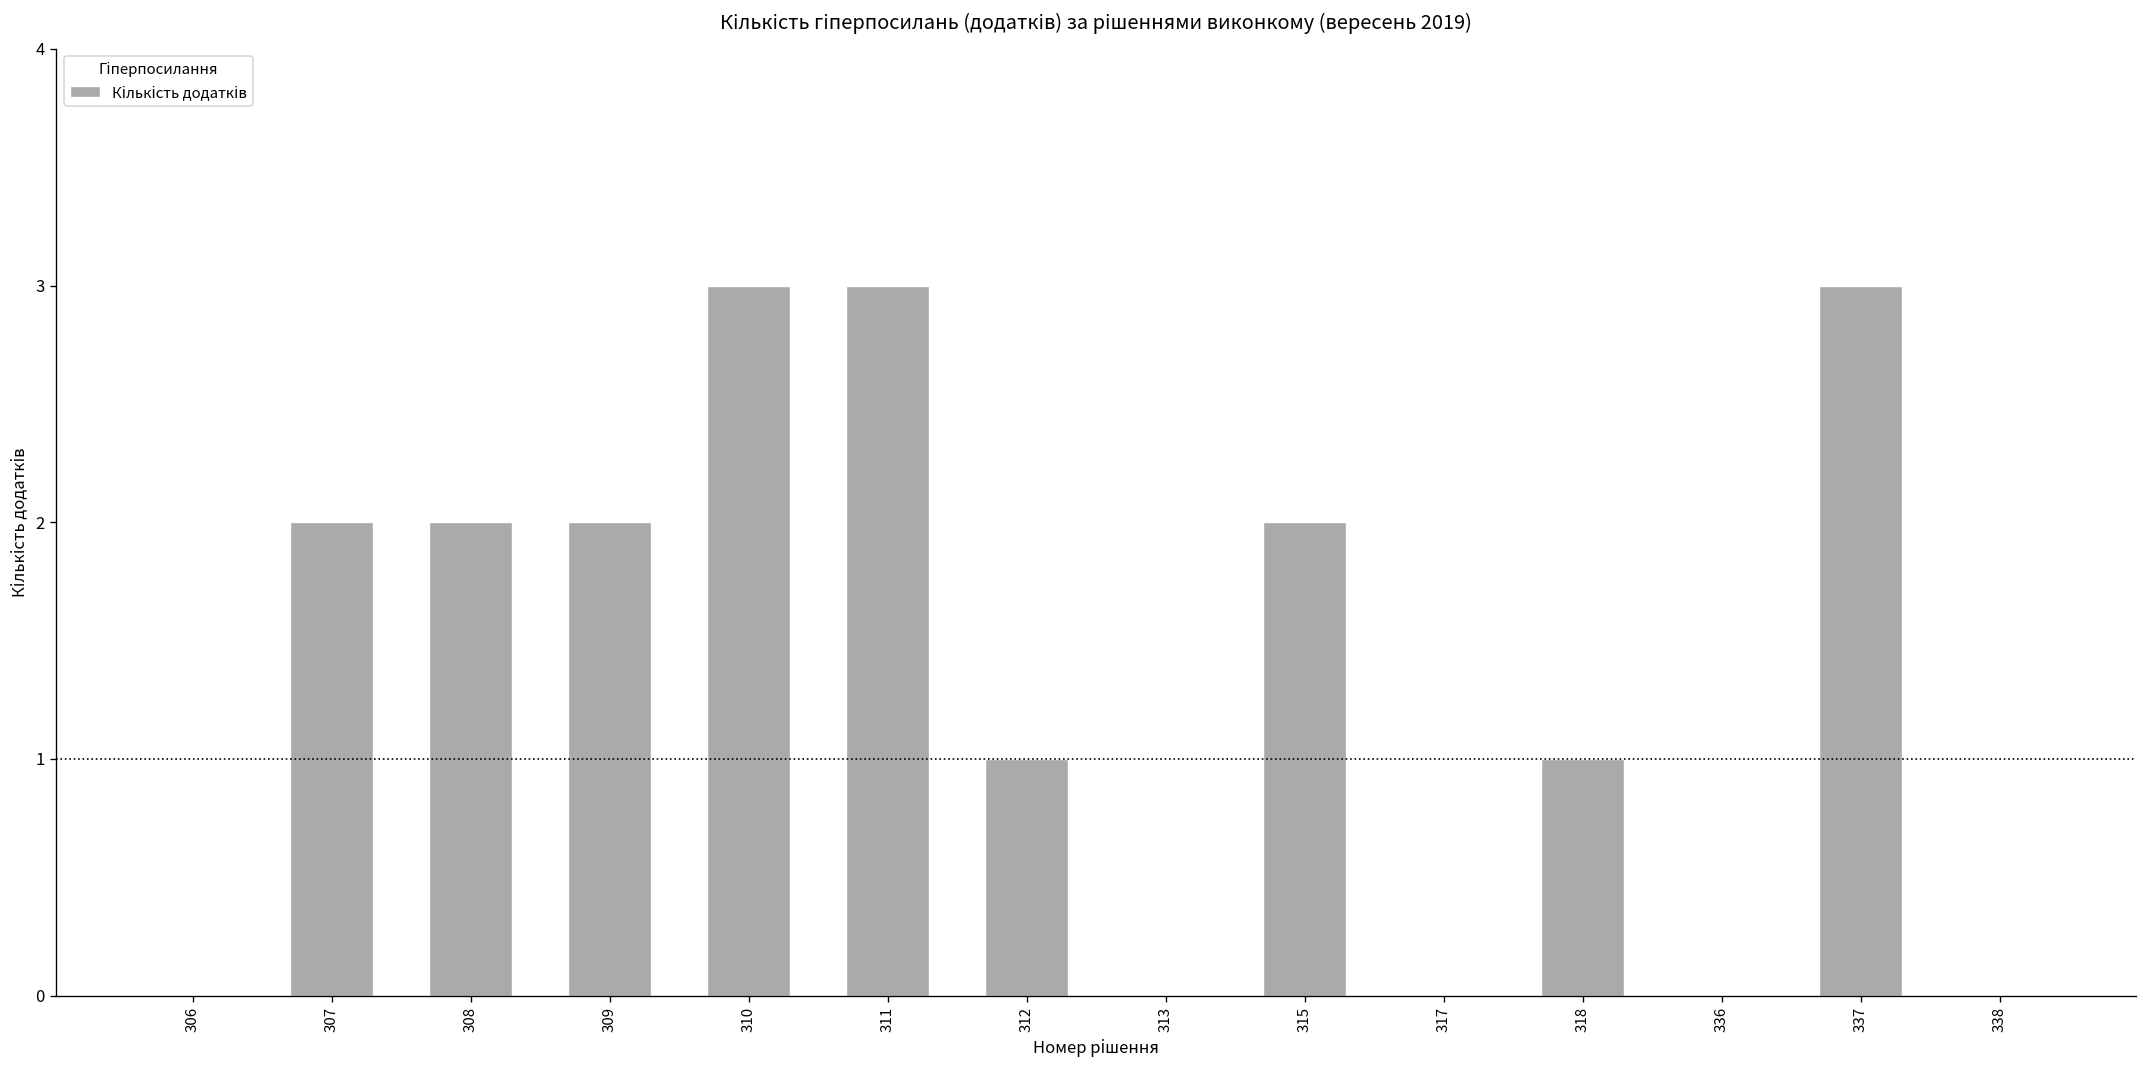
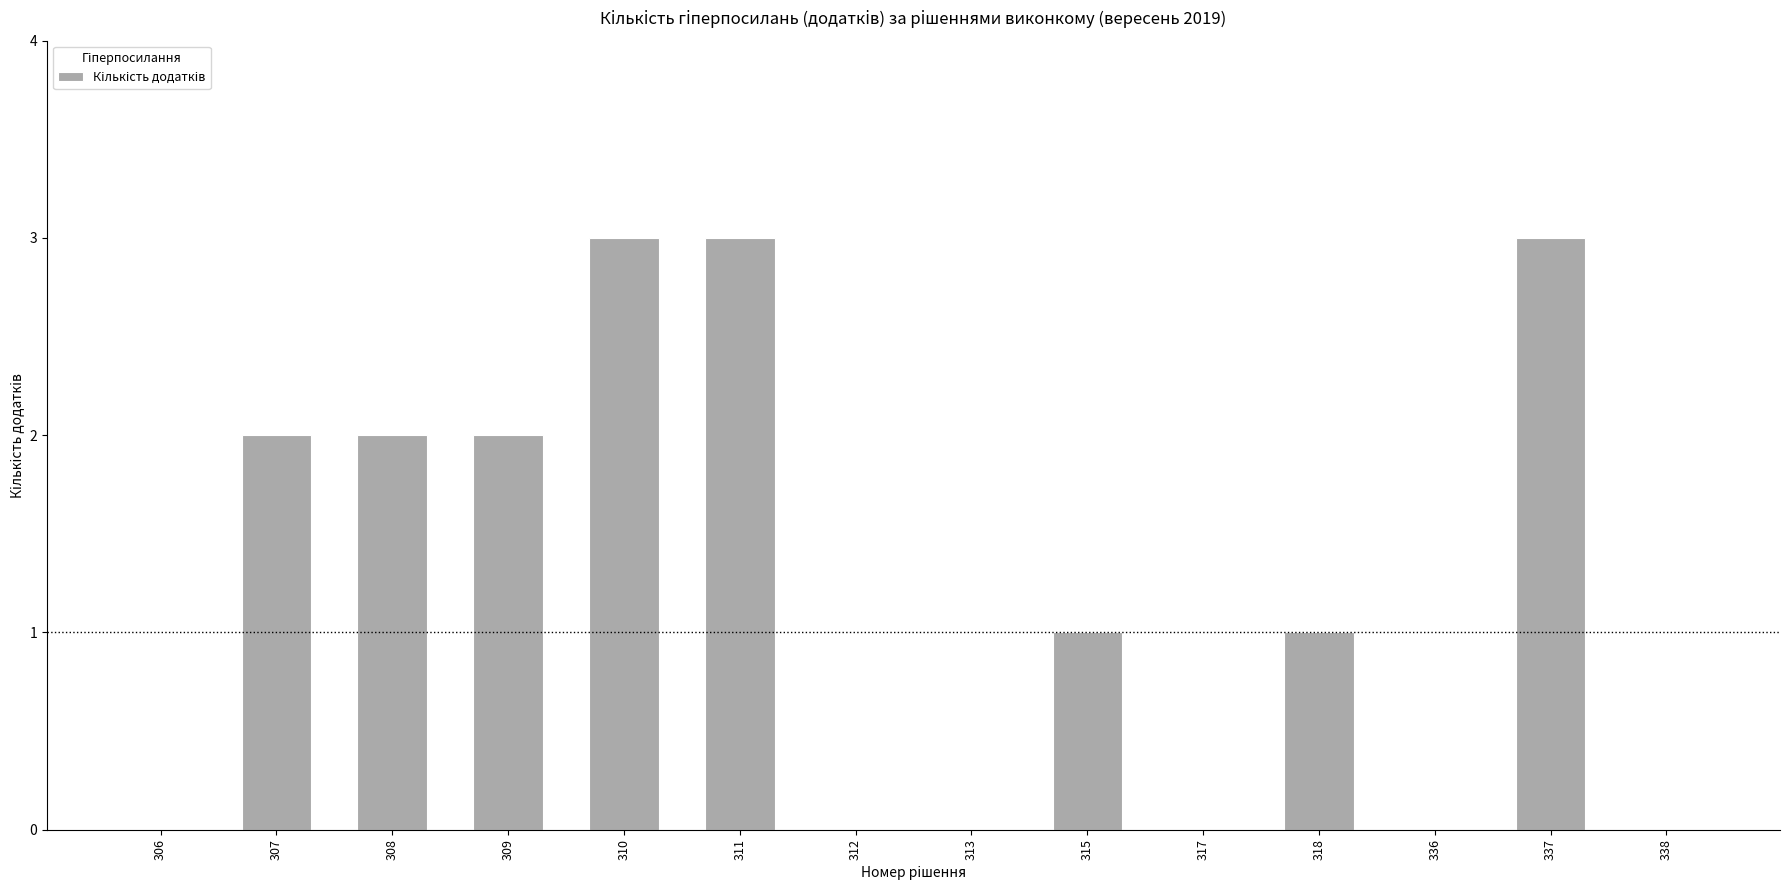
312: 1 -> 0
315: 2 -> 1
